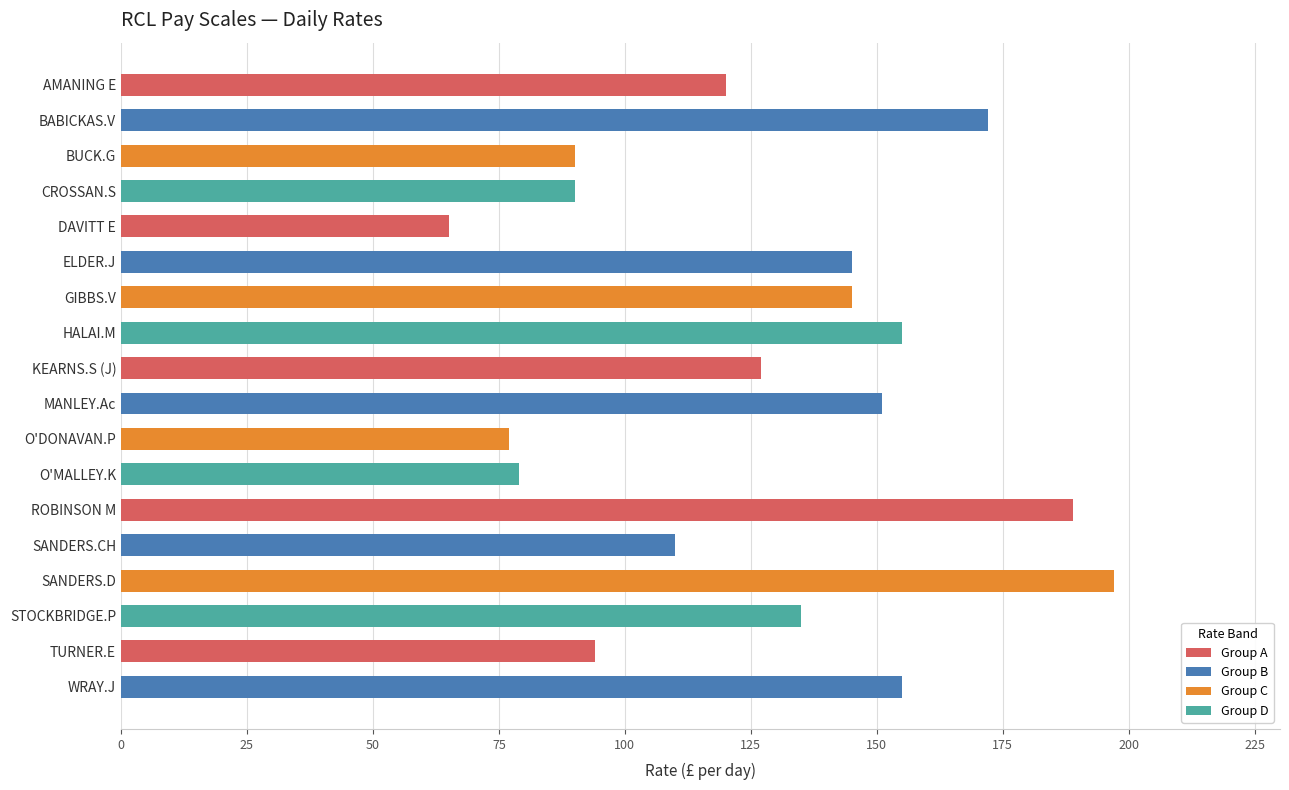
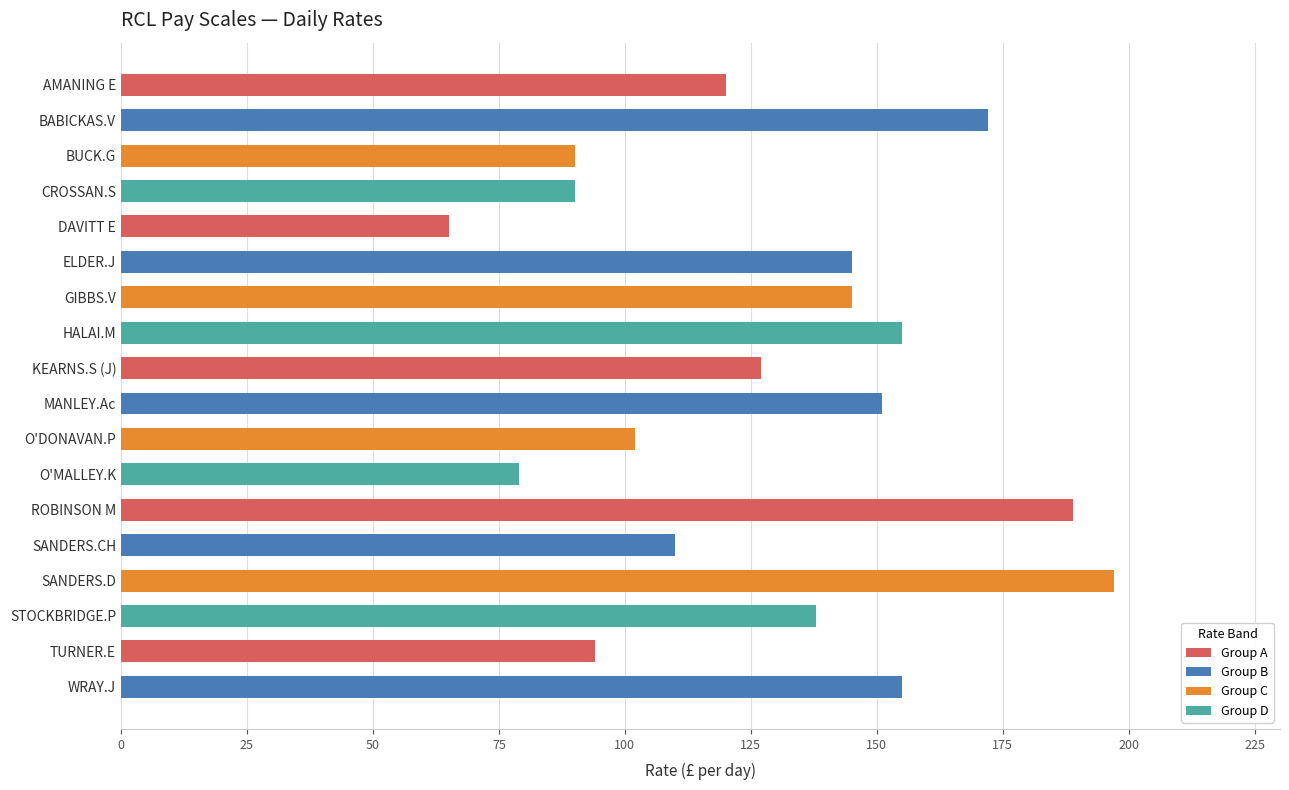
O'DONAVAN.P: 77 -> 102
STOCKBRIDGE.P: 135 -> 138
